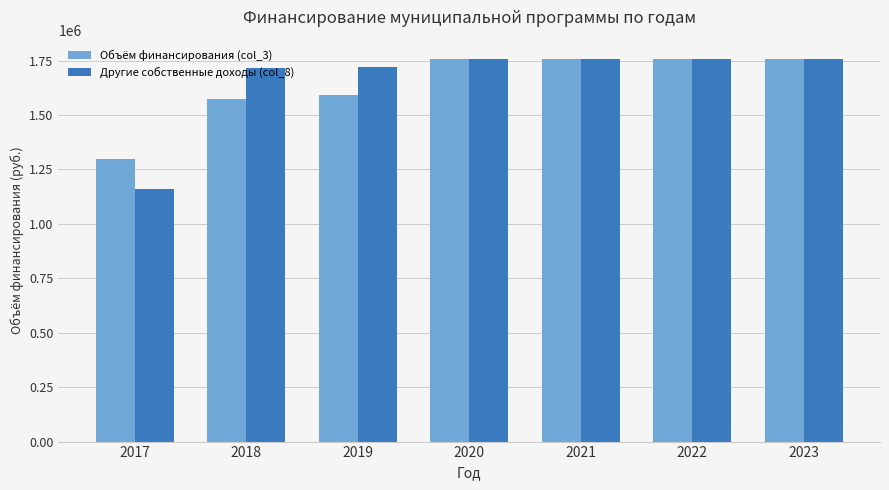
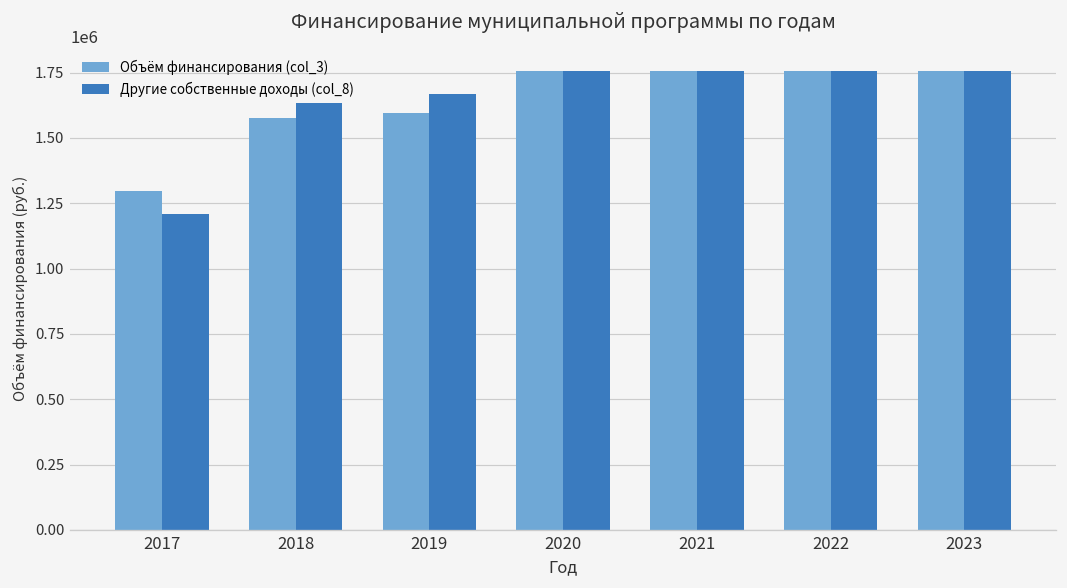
Другие собственные доходы (col_8), 2017: 1160000 -> 1210000
Другие собственные доходы (col_8), 2018: 1720000 -> 1630000
Другие собственные доходы (col_8), 2019: 1720000 -> 1670000
